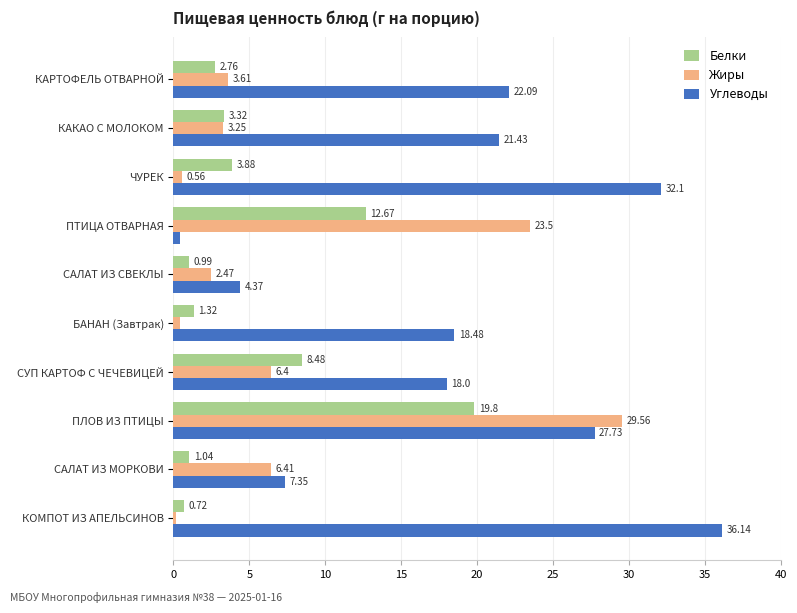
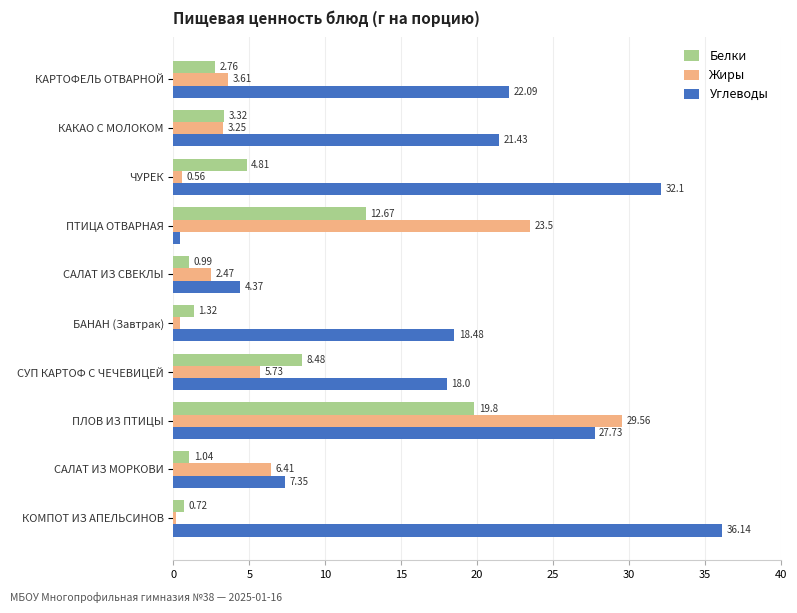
Белки, ЧУРЕК: 3.88 -> 4.81
Жиры, СУП КАРТОФ С ЧЕЧЕВИЦЕЙ: 6.4 -> 5.73
